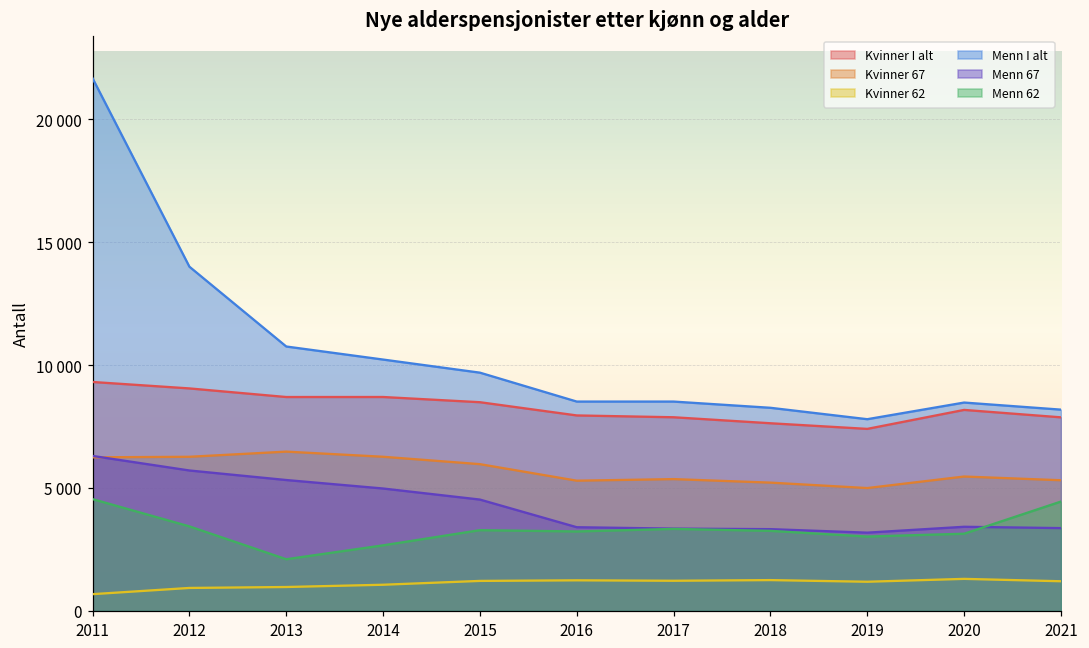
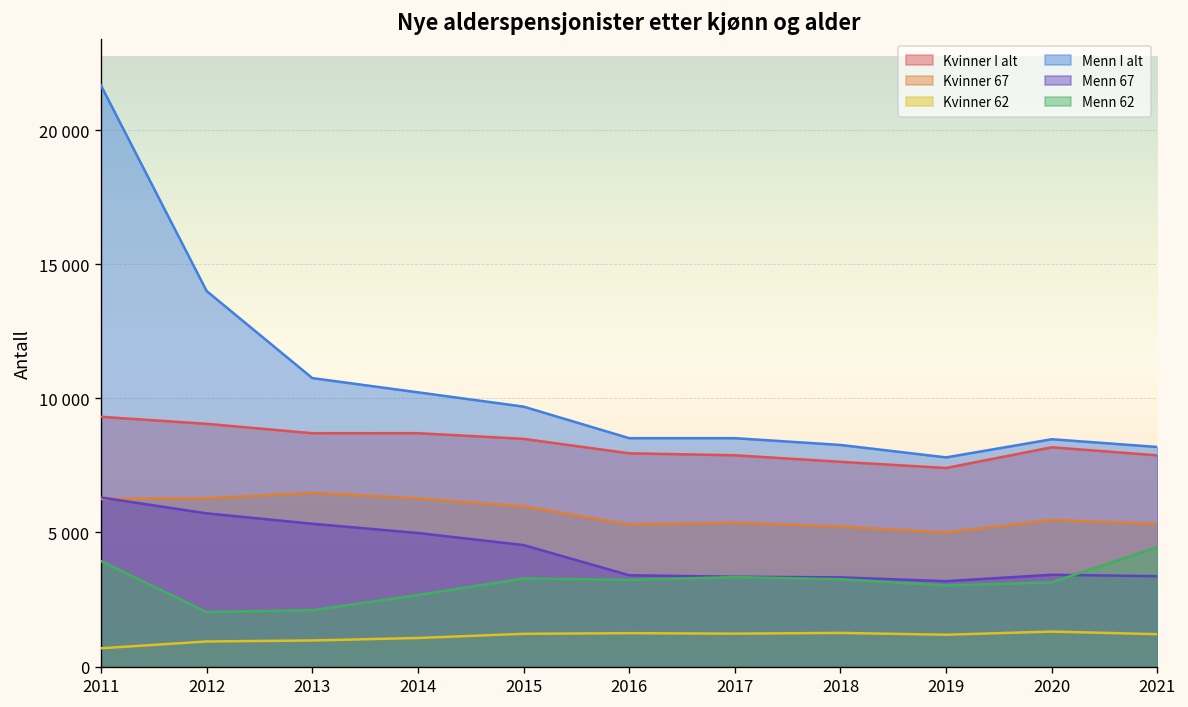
Menn 62, 2011: 4500 -> 3900
Menn 62, 2012: 3400 -> 2000
